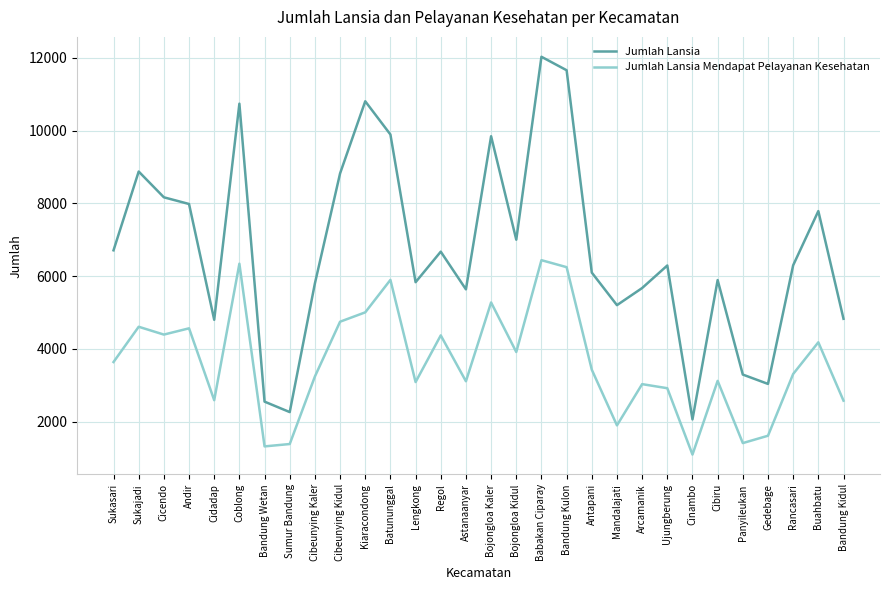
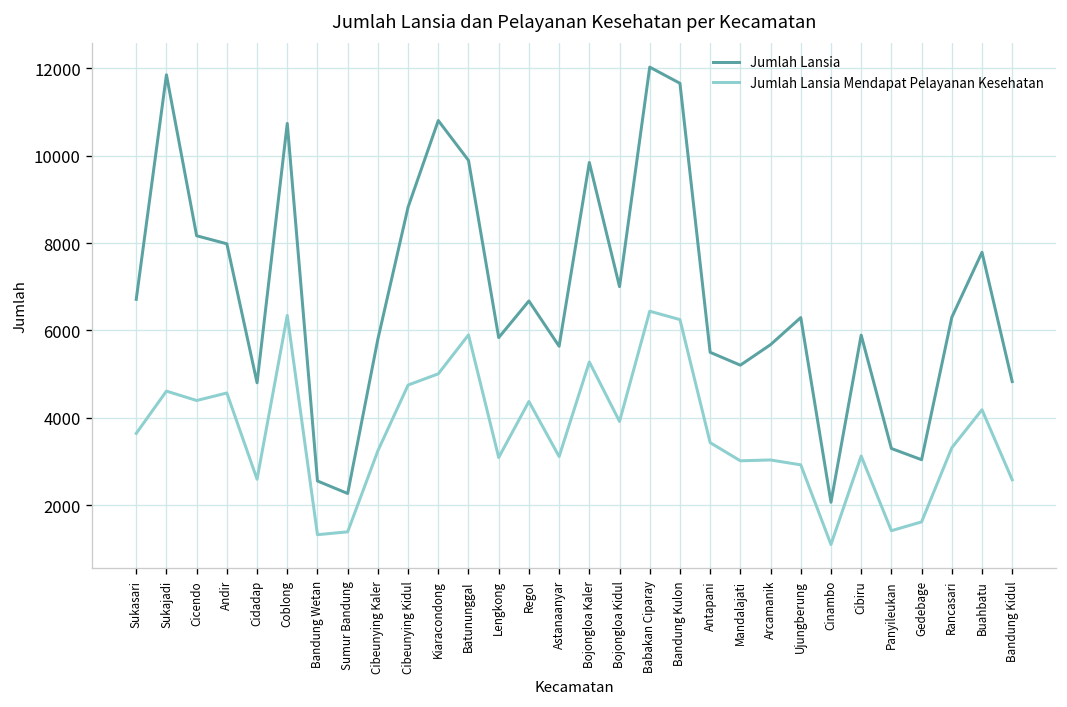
Jumlah Lansia, Sukajadi: 8900 -> 11900
Jumlah Lansia, Antapani: 6100 -> 5500
Jumlah Lansia Mendapat Pelayanan Kesehatan, Mandalajati: 1900 -> 3000
